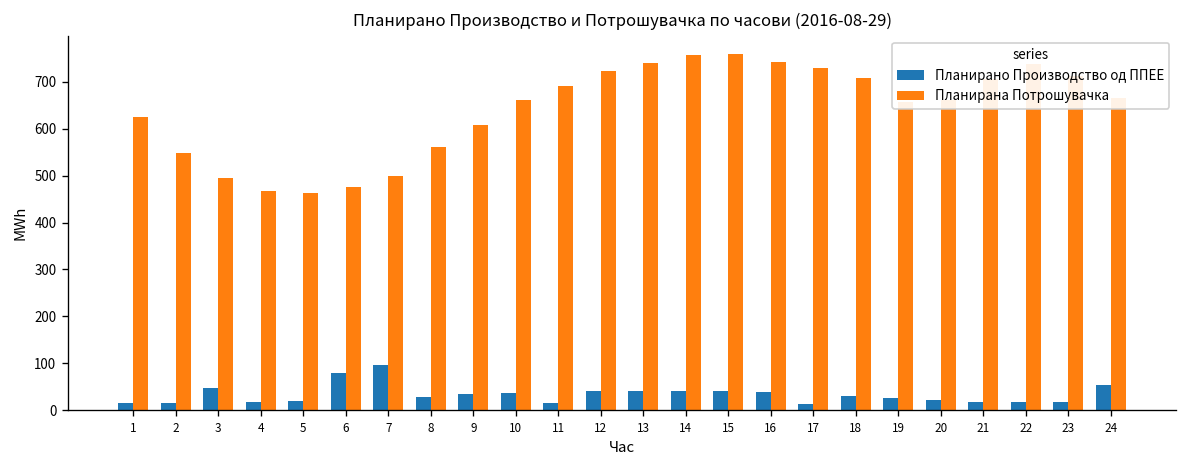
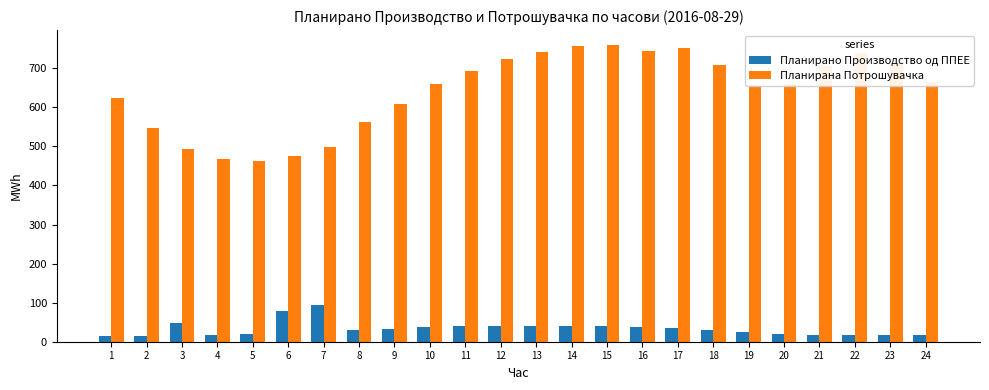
Планирано Производство од ППЕЕ, 11: 10 -> 40
Планирано Производство од ППЕЕ, 17: 10 -> 40
Планирана Потрошувачка, 17: 730 -> 750
Планирано Производство од ППЕЕ, 24: 50 -> 20
